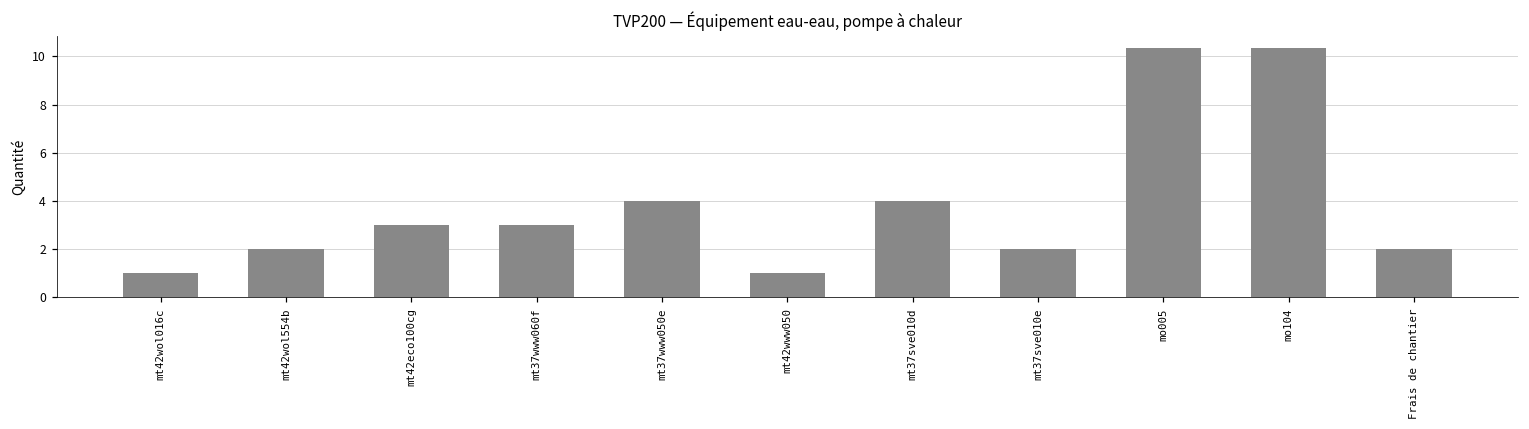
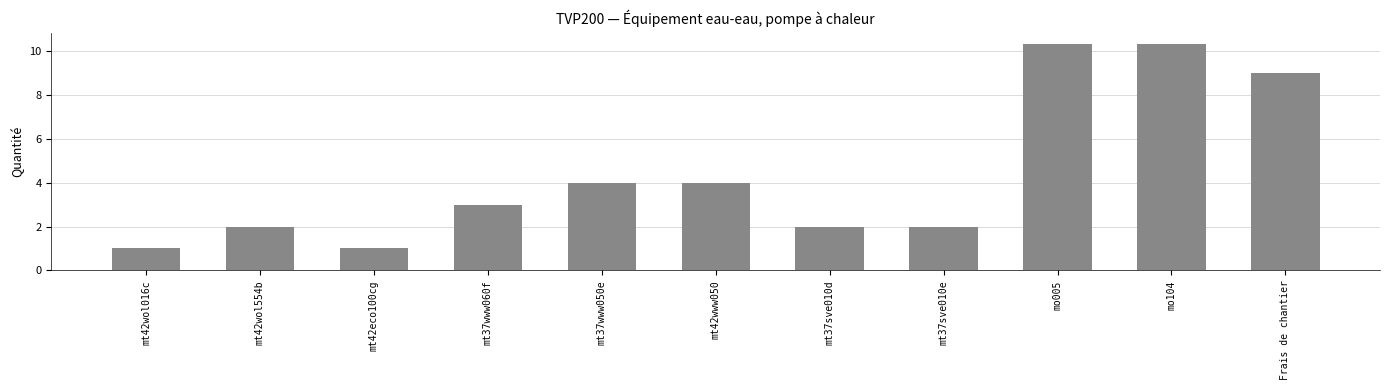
mt42eco100cg: 3 -> 1
mt42www050: 1 -> 4
mt37sve010d: 4 -> 2
Frais de chantier: 2 -> 9
